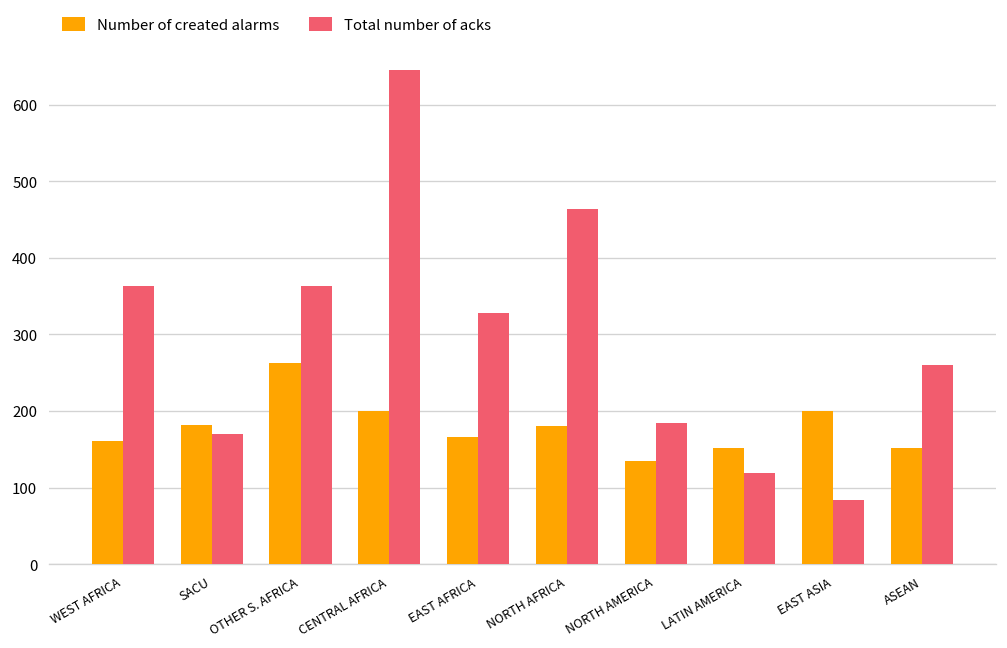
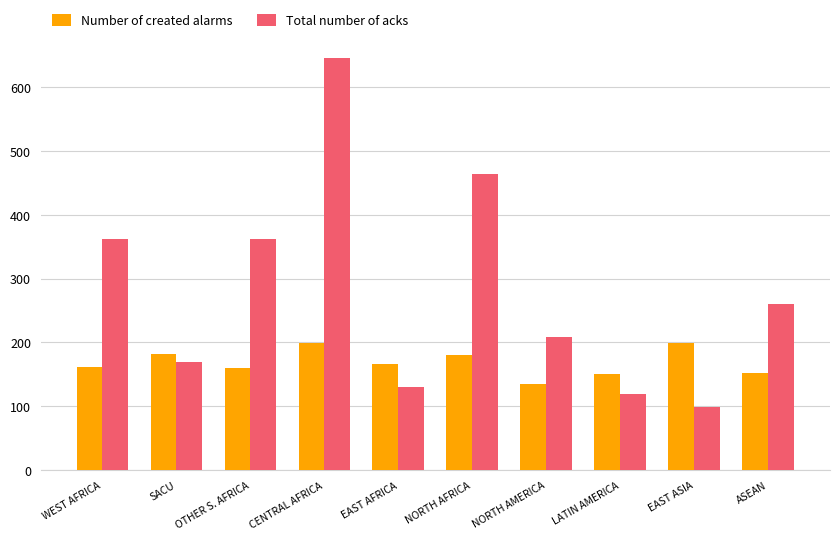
Number of created alarms, OTHER S. AFRICA: 260 -> 160
Total number of acks, EAST AFRICA: 330 -> 130
Total number of acks, NORTH AMERICA: 180 -> 210
Total number of acks, EAST ASIA: 80 -> 100
